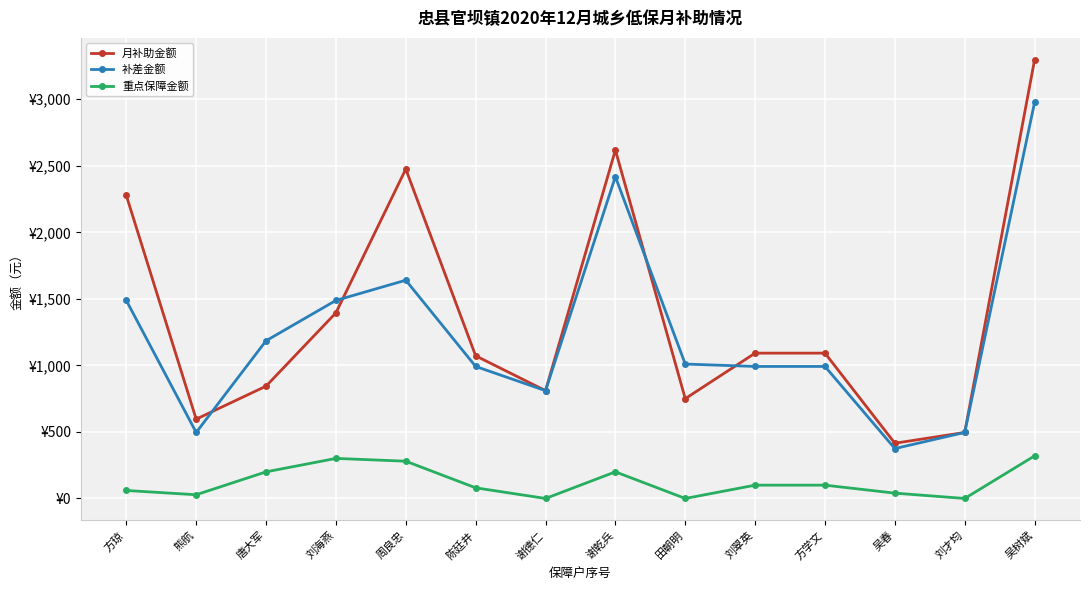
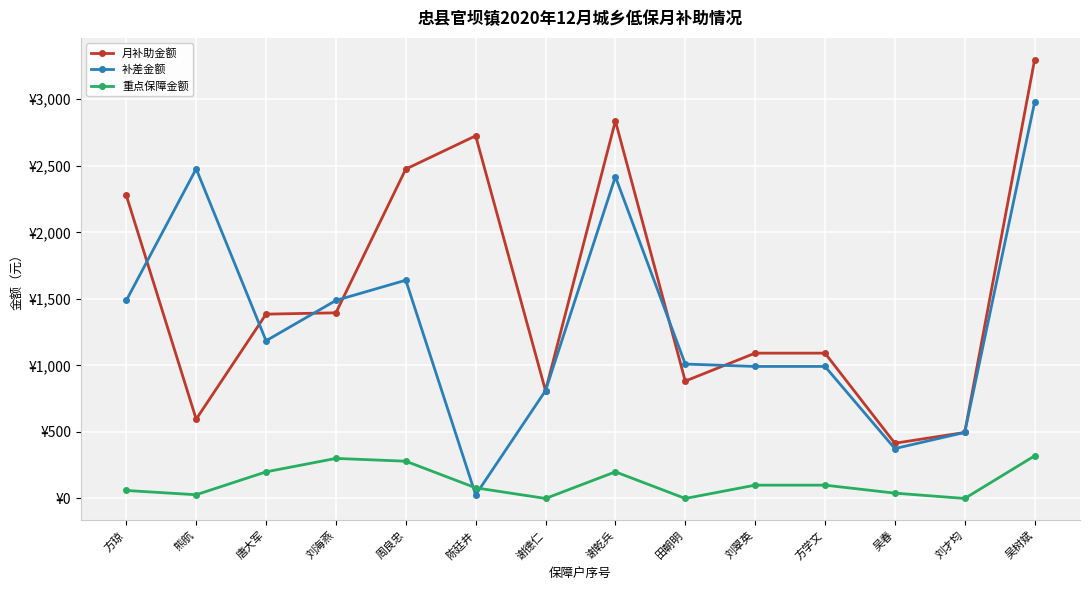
补差金额, 熊航: ¥500 -> ¥2,480
月补助金额, 唐大军: ¥840 -> ¥1,390
月补助金额, 陈廷井: ¥1,070 -> ¥2,730
补差金额, 陈廷井: ¥990 -> ¥30
月补助金额, 谢乾兵: ¥2,620 -> ¥2,840
月补助金额, 田朝明: ¥750 -> ¥880
